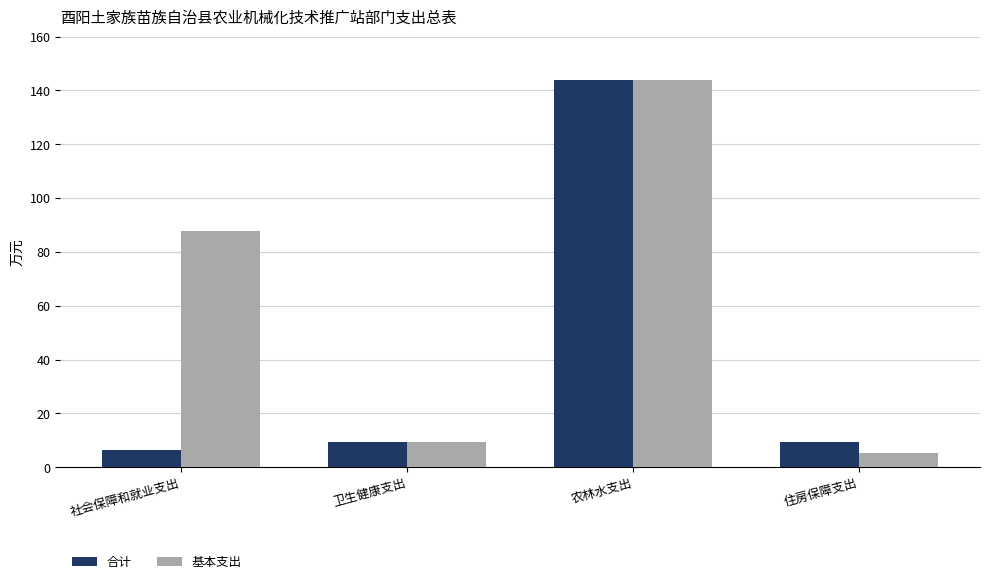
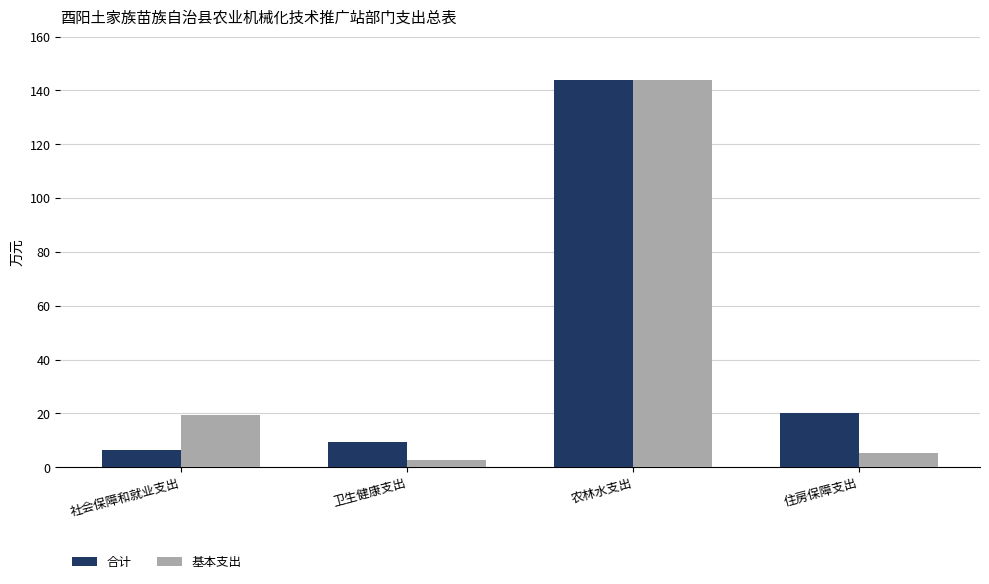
基本支出, 社会保障和就业支出: 88 -> 19
基本支出, 卫生健康支出: 9 -> 3
合计, 住房保障支出: 9 -> 20
